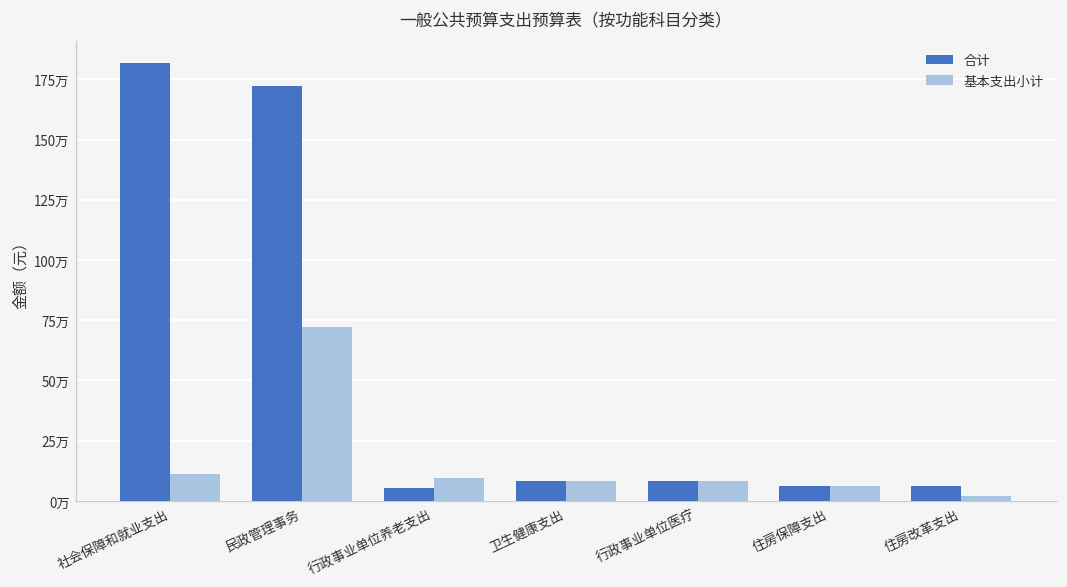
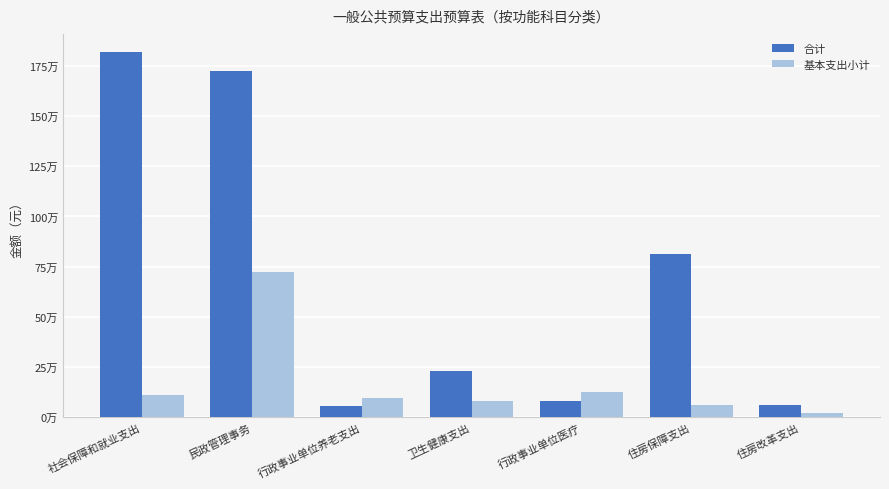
合计, 卫生健康支出: 8万 -> 23万
基本支出小计, 行政事业单位医疗: 8万 -> 12万
合计, 住房保障支出: 6万 -> 82万
